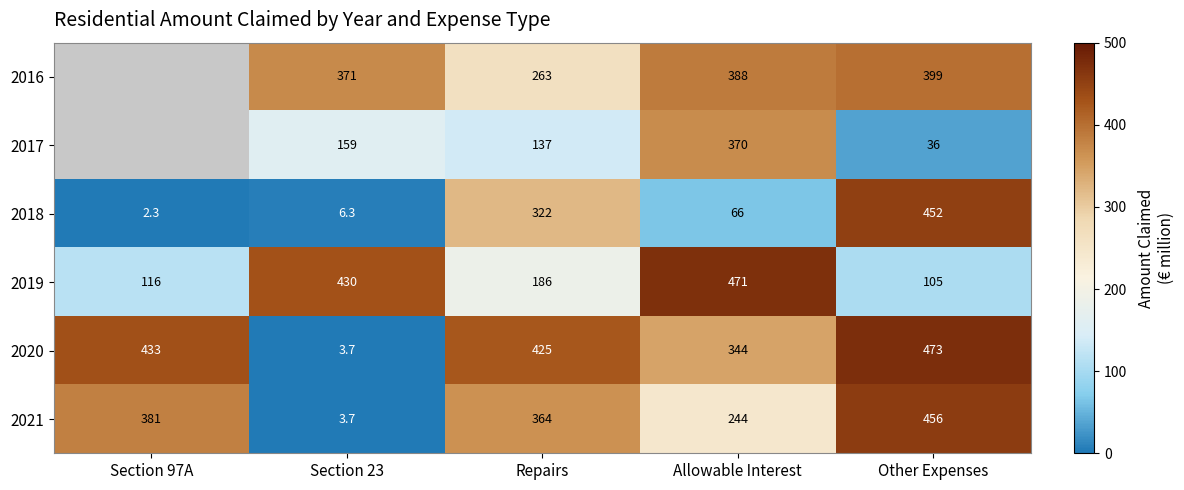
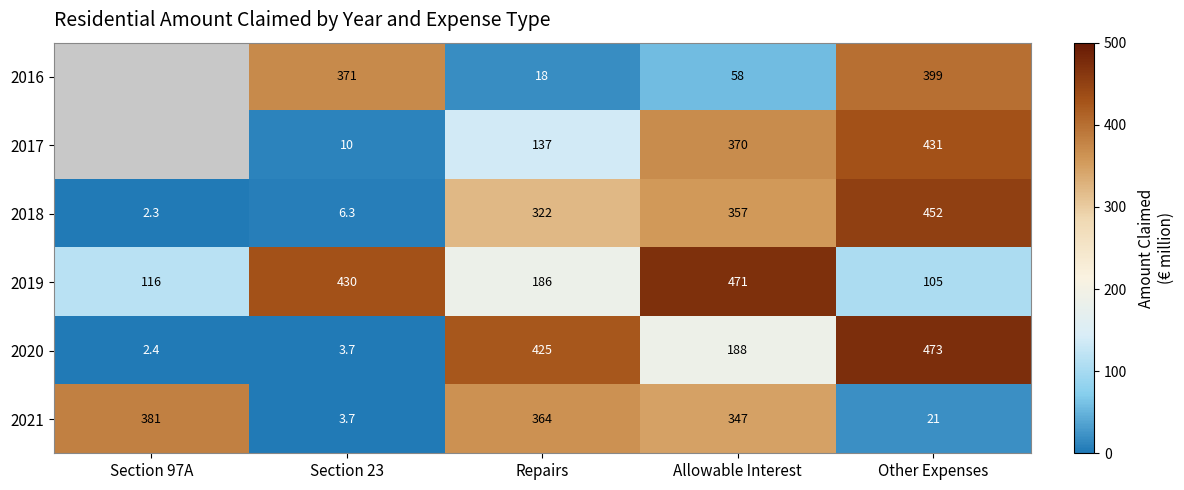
2016, Repairs: 263 -> 18
2016, Allowable Interest: 388 -> 58
2017, Section 23: 159 -> 10
2017, Other Expenses: 36 -> 431
2018, Allowable Interest: 66 -> 357
2020, Section 97A: 433 -> 2.4
2020, Allowable Interest: 344 -> 188
2021, Allowable Interest: 244 -> 347
2021, Other Expenses: 456 -> 21
